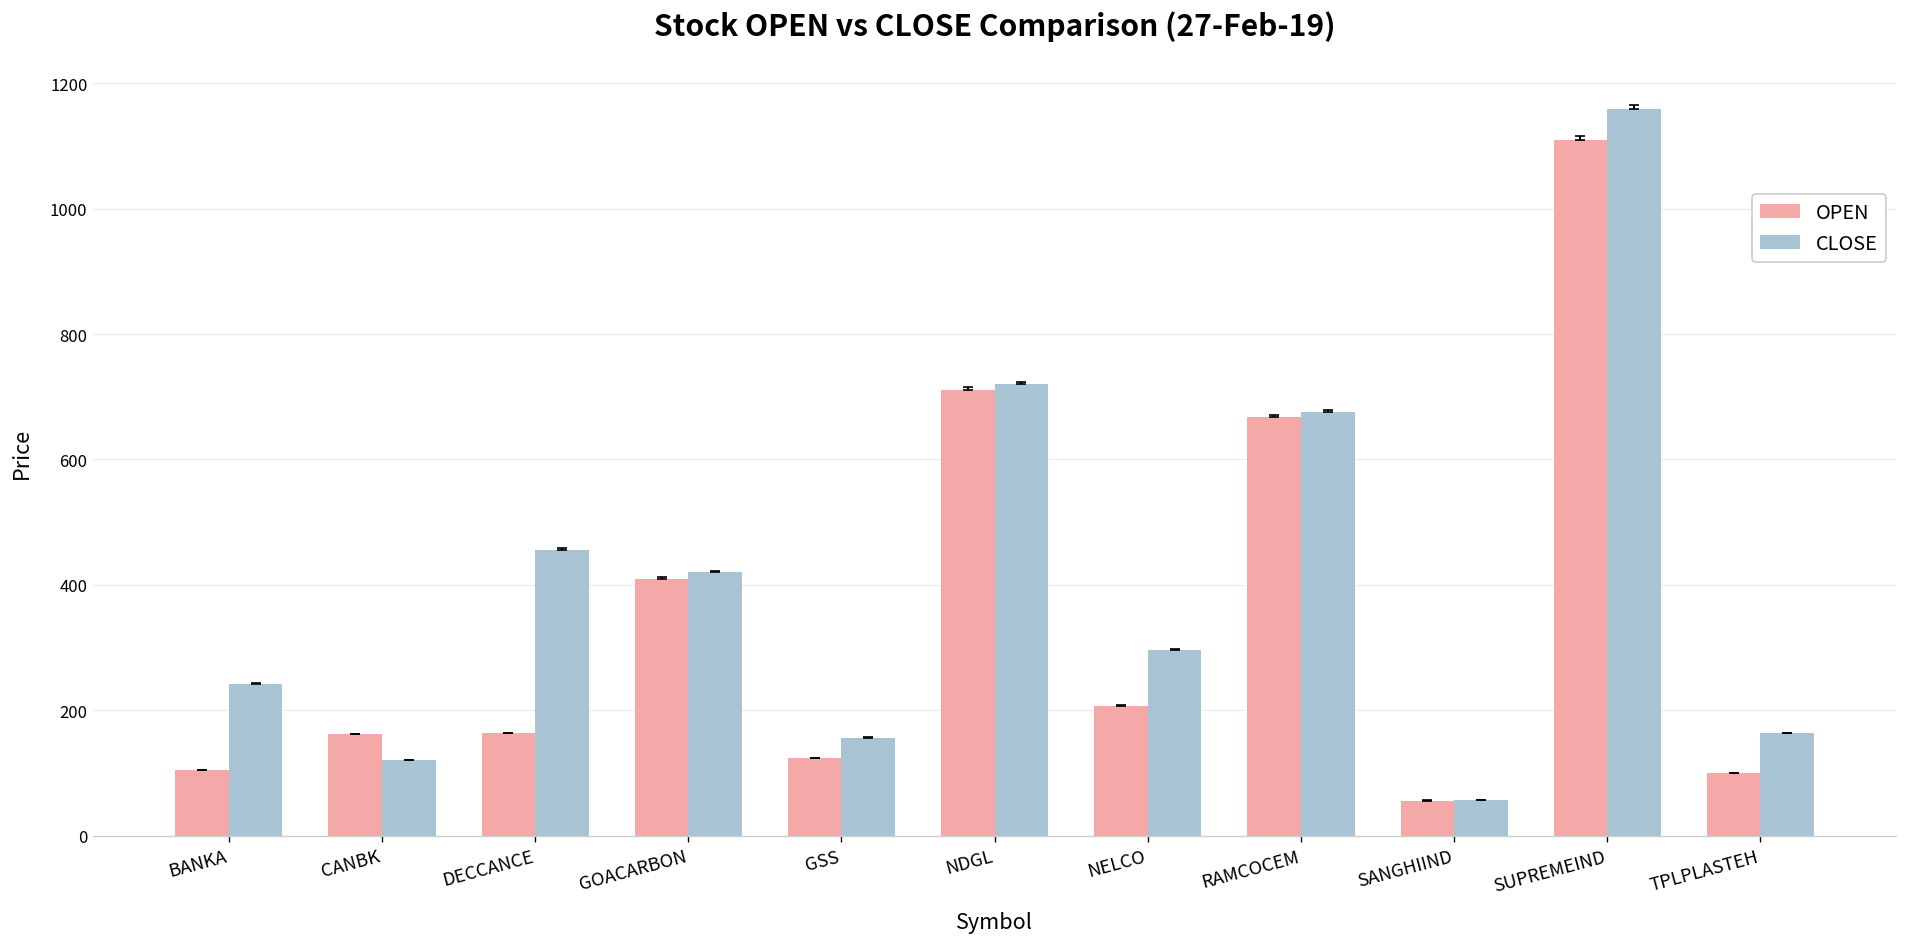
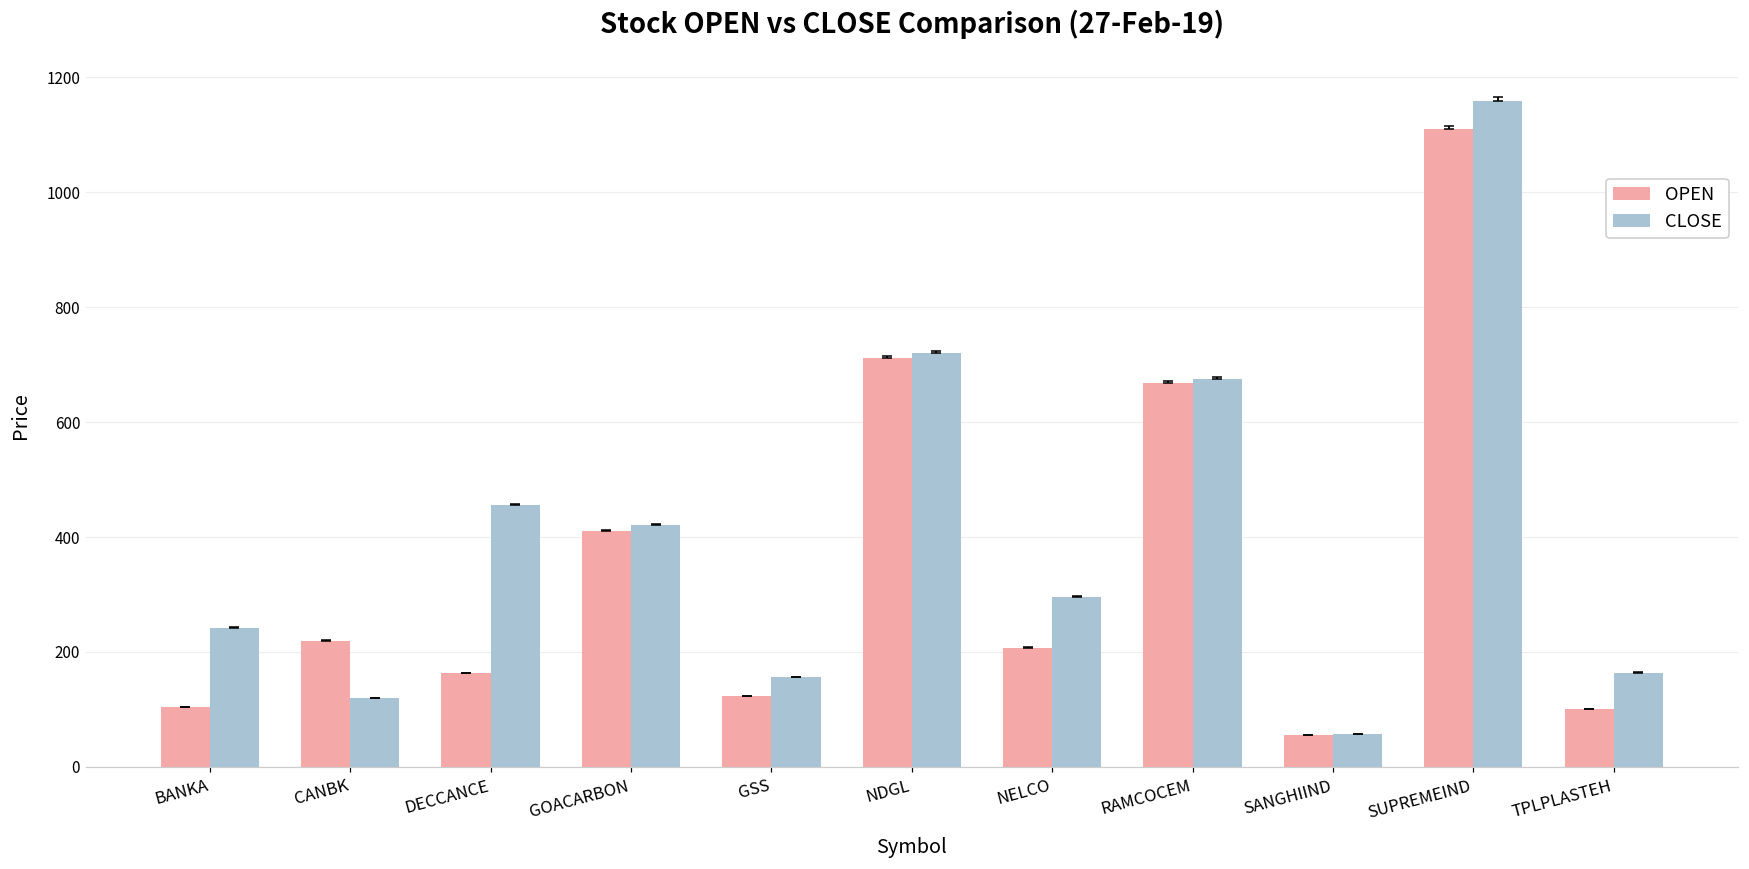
OPEN, CANBK: 160 -> 220
